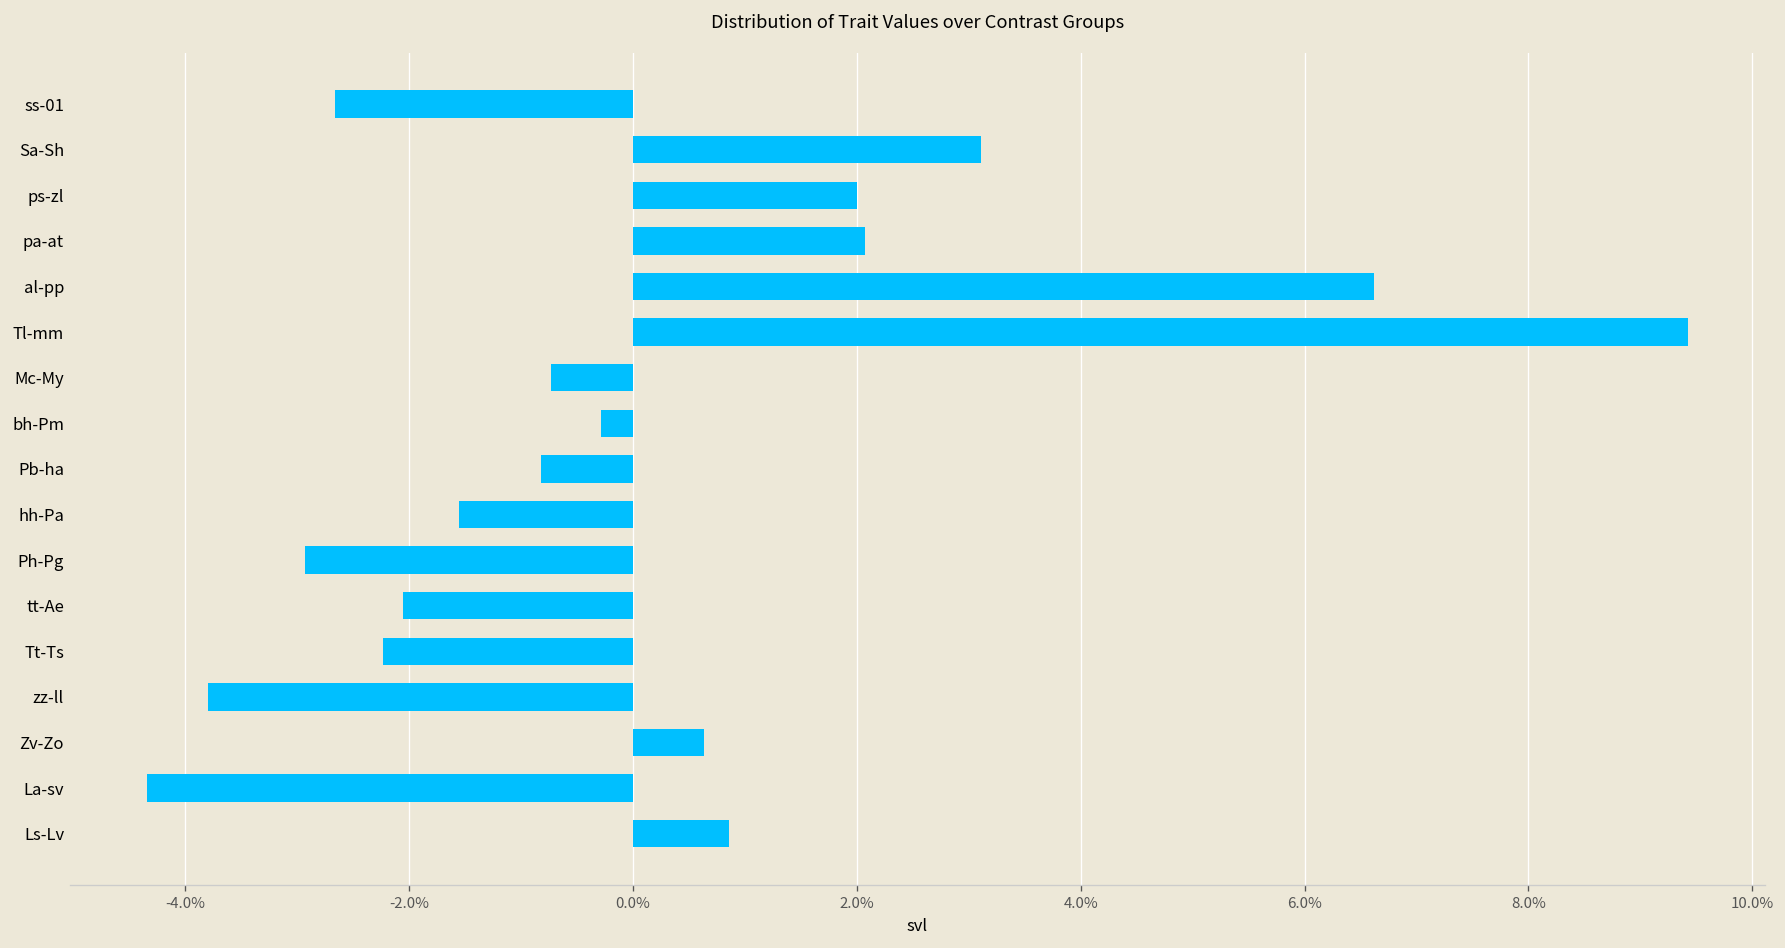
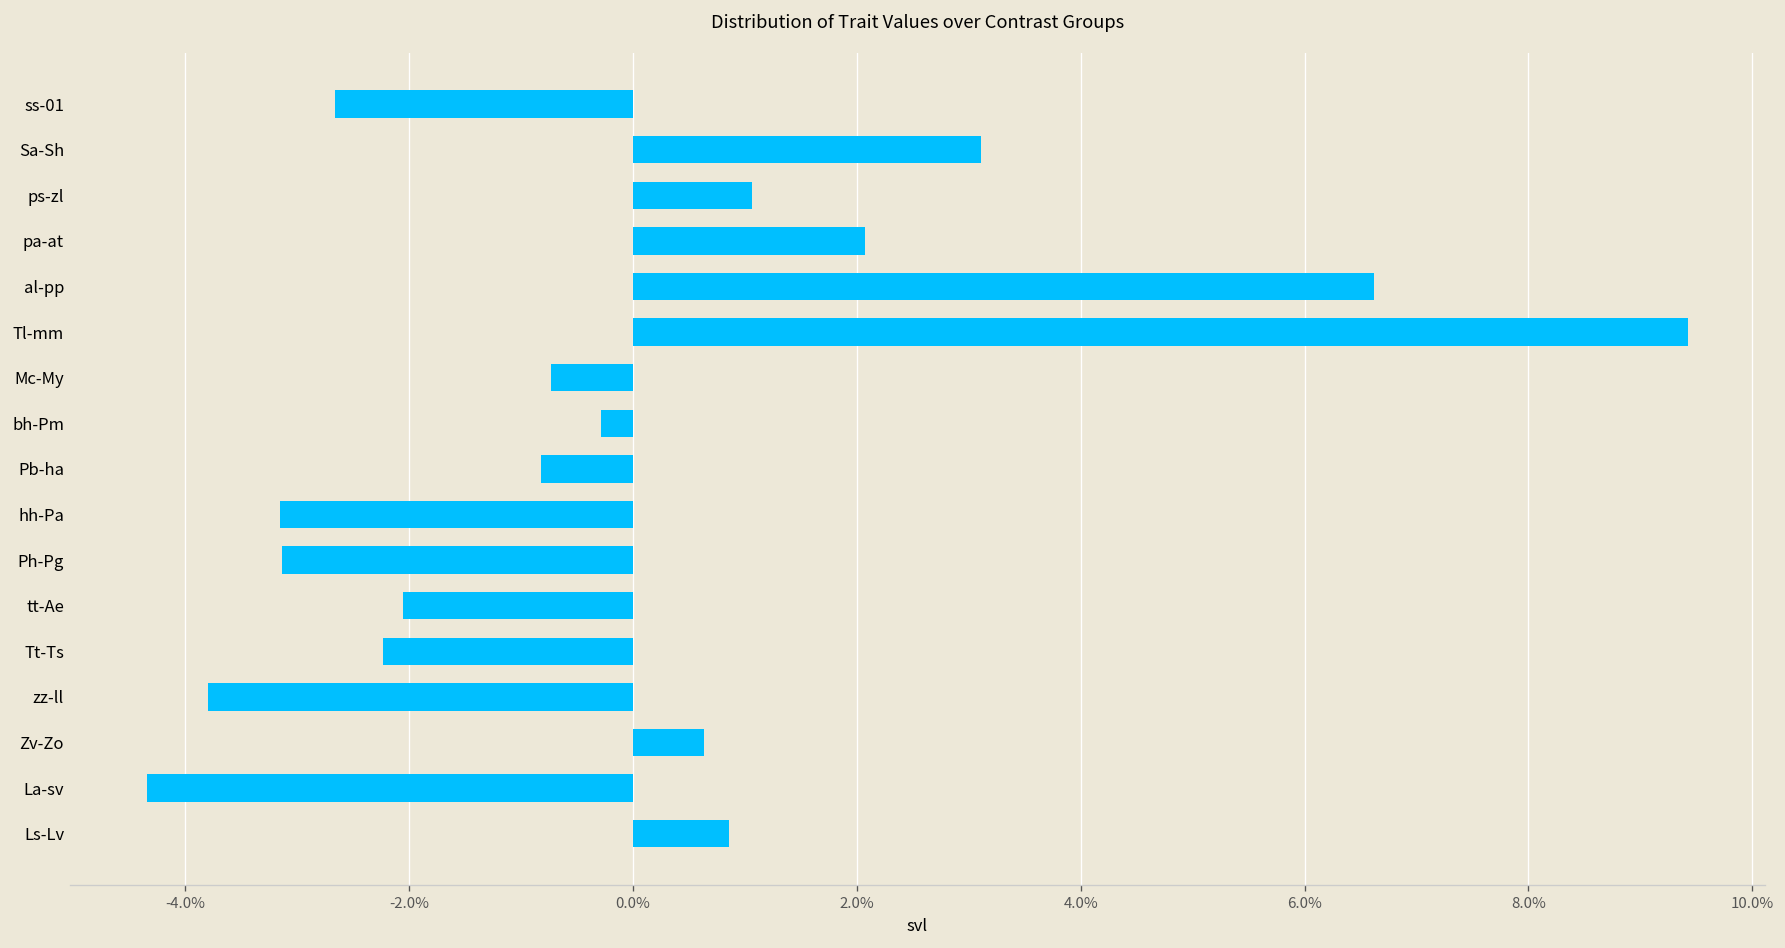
ps-zl: 2.0% -> 1.1%
hh-Pa: -1.6% -> -3.2%
Ph-Pg: -2.9% -> -3.1%
